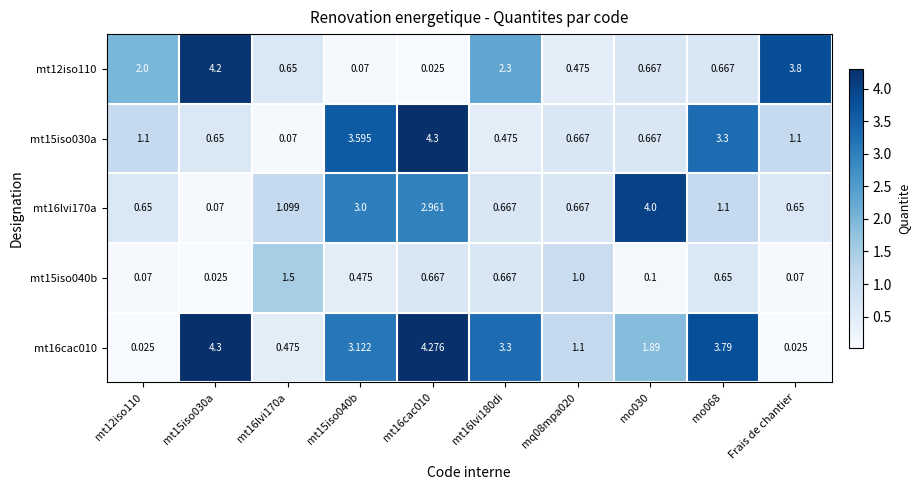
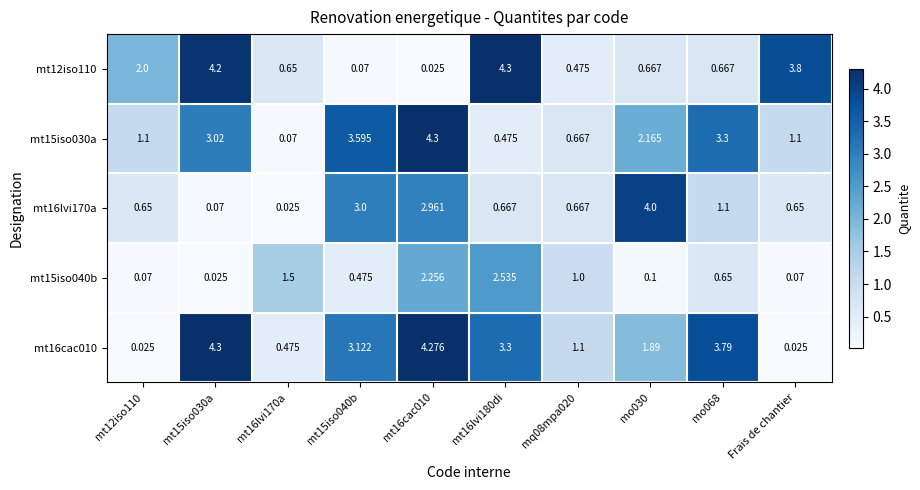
mt12iso110, mt16lvi180di: 2.3 -> 4.3
mt15iso030a, mt15iso030a: 0.65 -> 3.02
mt15iso030a, mo030: 0.667 -> 2.165
mt16lvi170a, mt16lvi170a: 1.099 -> 0.025
mt15iso040b, mt16cac010: 0.667 -> 2.256
mt15iso040b, mt16lvi180di: 0.667 -> 2.535
